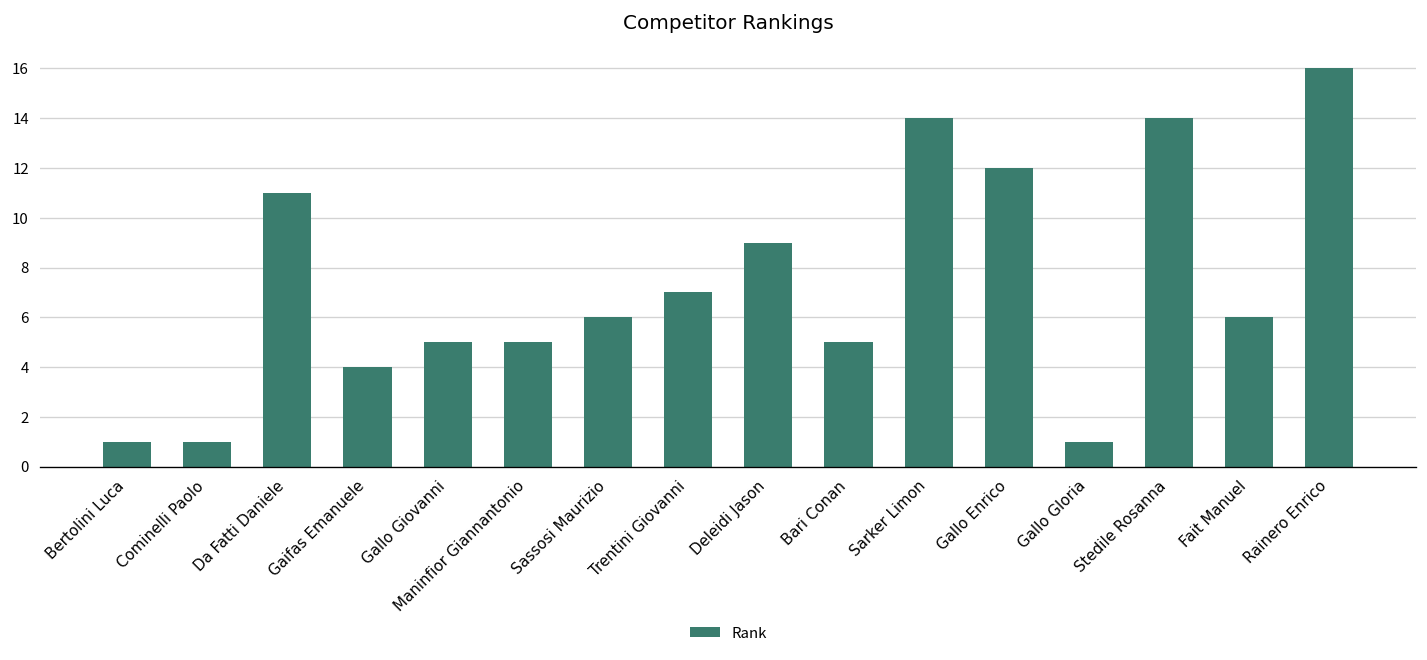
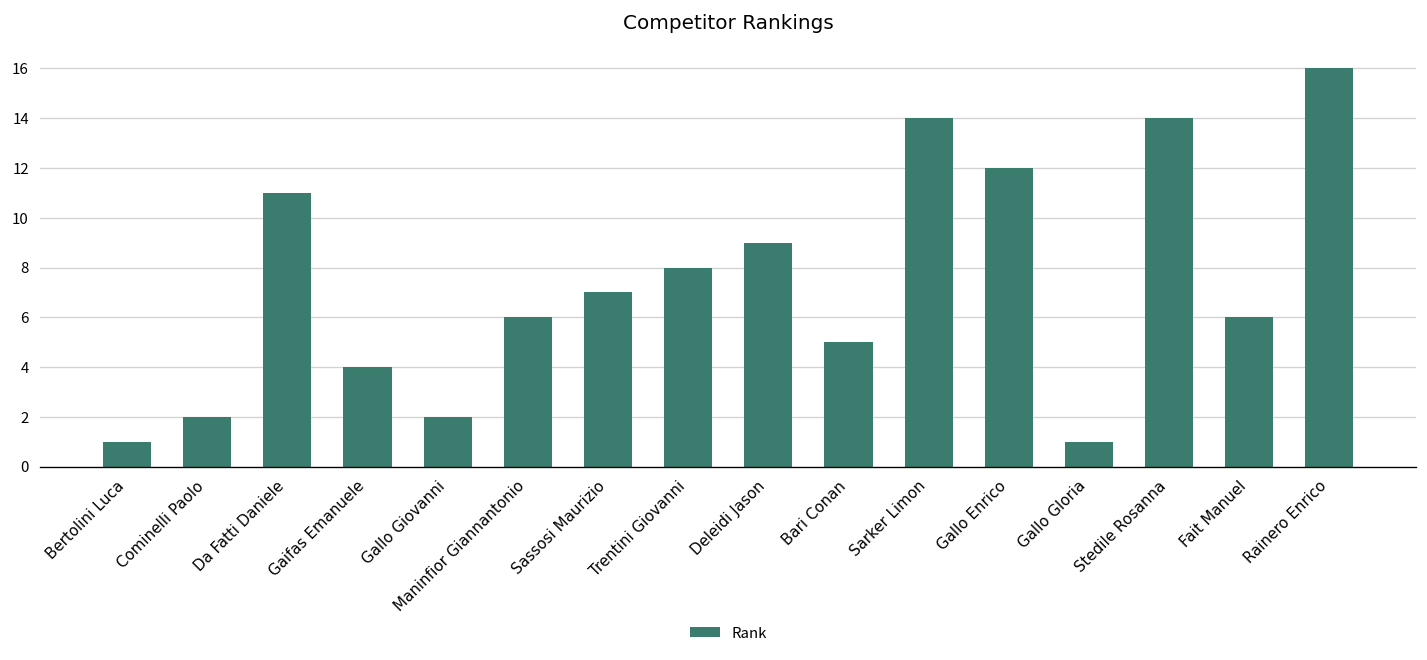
Cominelli Paolo: 1 -> 2
Gallo Giovanni: 5 -> 2
Maninfior Giannantonio: 5 -> 6
Sassosi Maurizio: 6 -> 7
Trentini Giovanni: 7 -> 8
